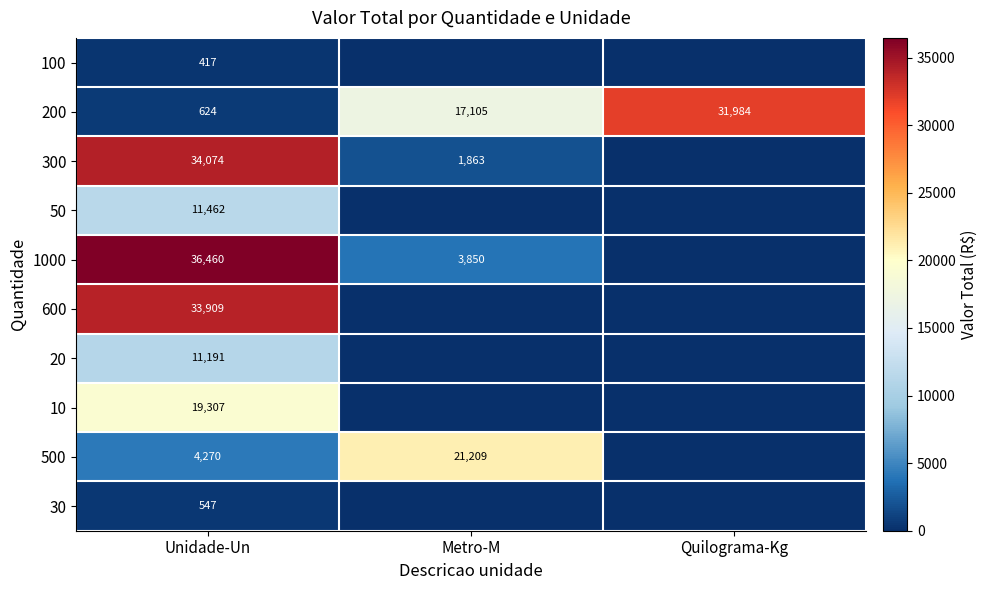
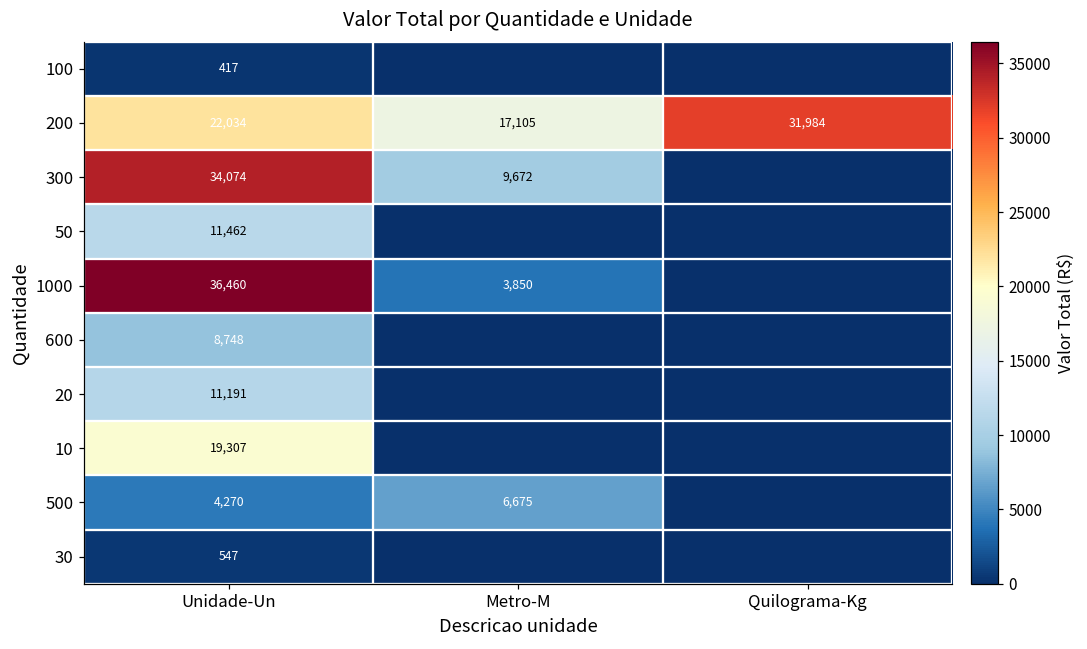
200, Unidade-Un: 624 -> 22,034
300, Metro-M: 1,863 -> 9,672
600, Unidade-Un: 33,909 -> 8,748
500, Metro-M: 21,209 -> 6,675
